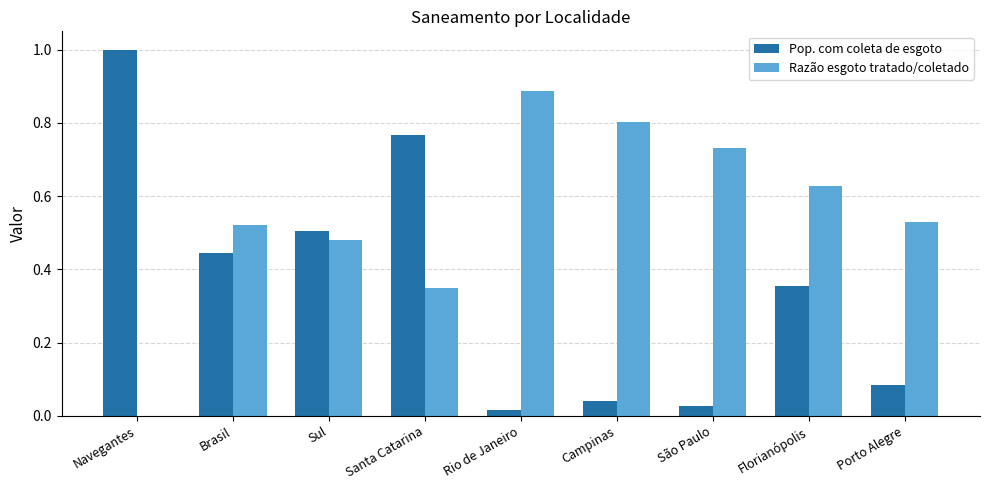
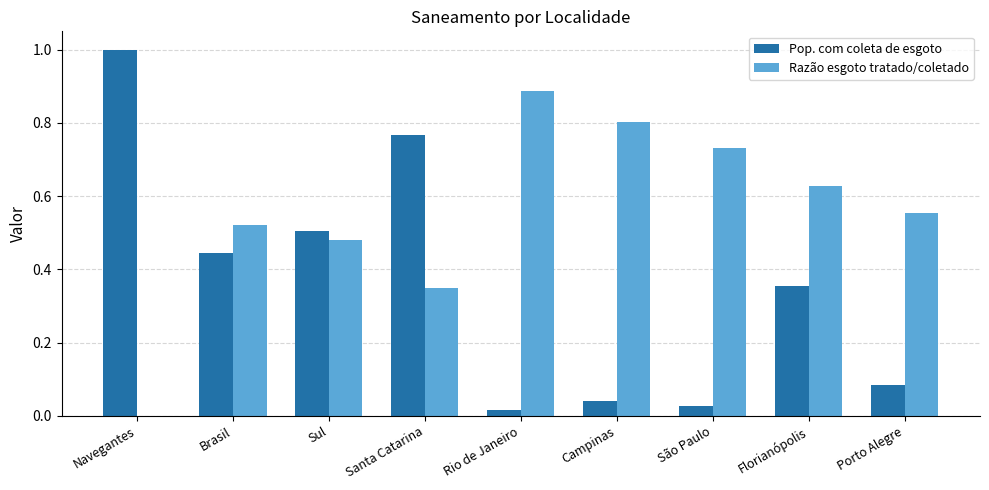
Razão esgoto tratado/coletado, Porto Alegre: 0.53 -> 0.55
